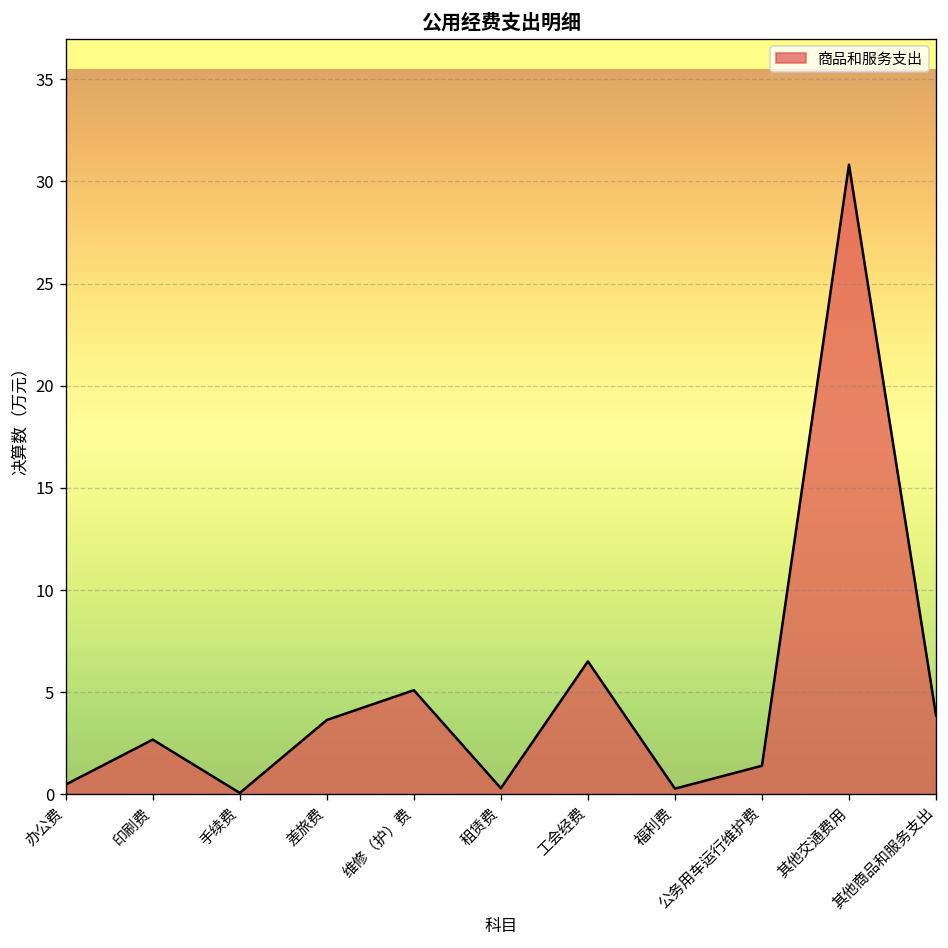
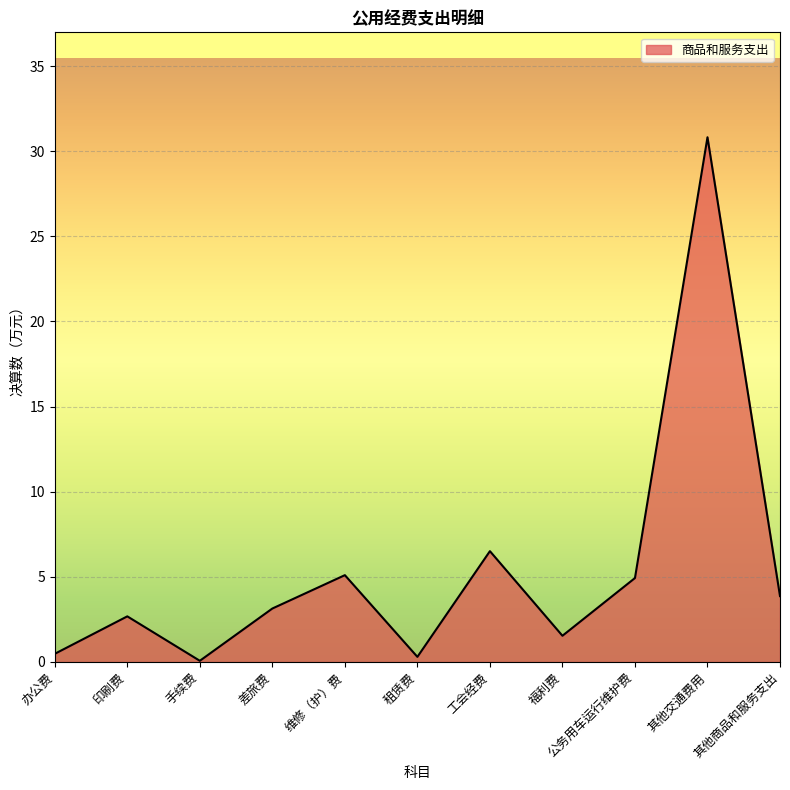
差旅费: 3.6 -> 3.1
福利费: 0.3 -> 1.5
公务用车运行维护费: 1.4 -> 4.9
